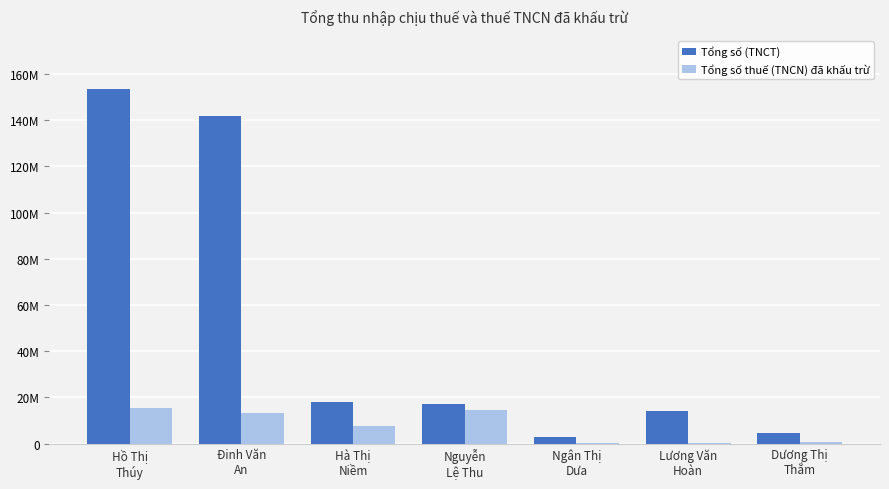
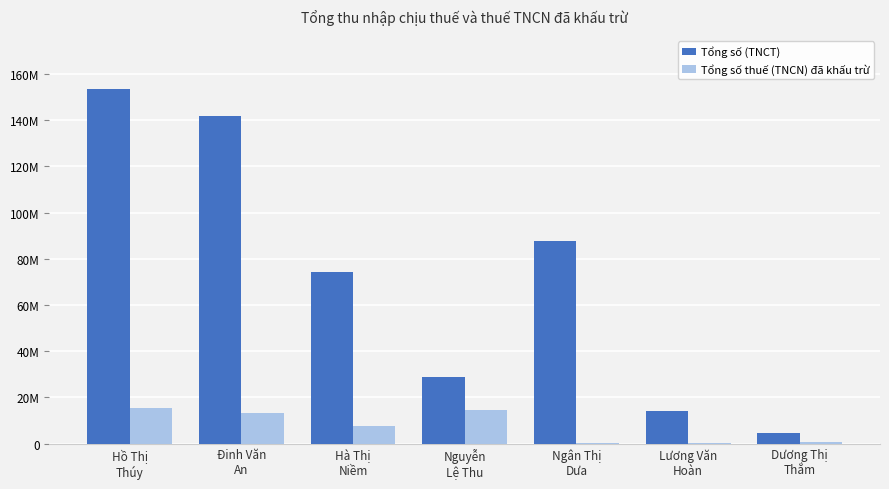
Tổng số (TNCT), Hà Thị Niềm: 18000000 -> 74000000
Tổng số (TNCT), Nguyễn Lệ Thu: 17000000 -> 29000000
Tổng số (TNCT), Ngân Thị Dưa: 3000000 -> 88000000
